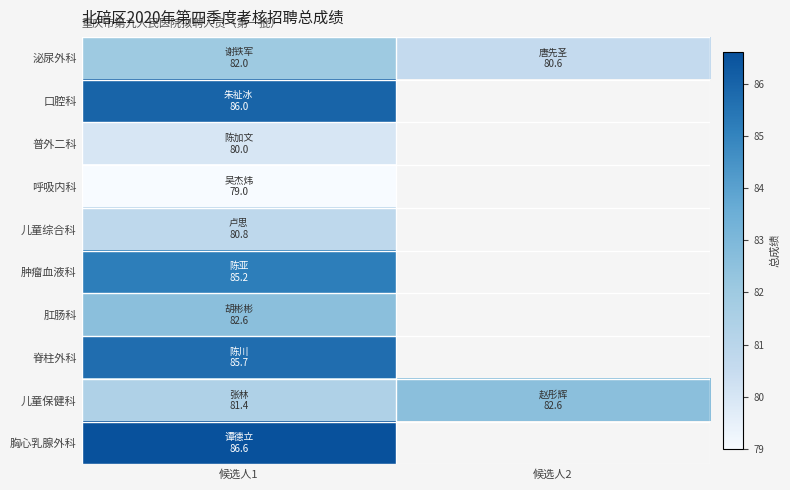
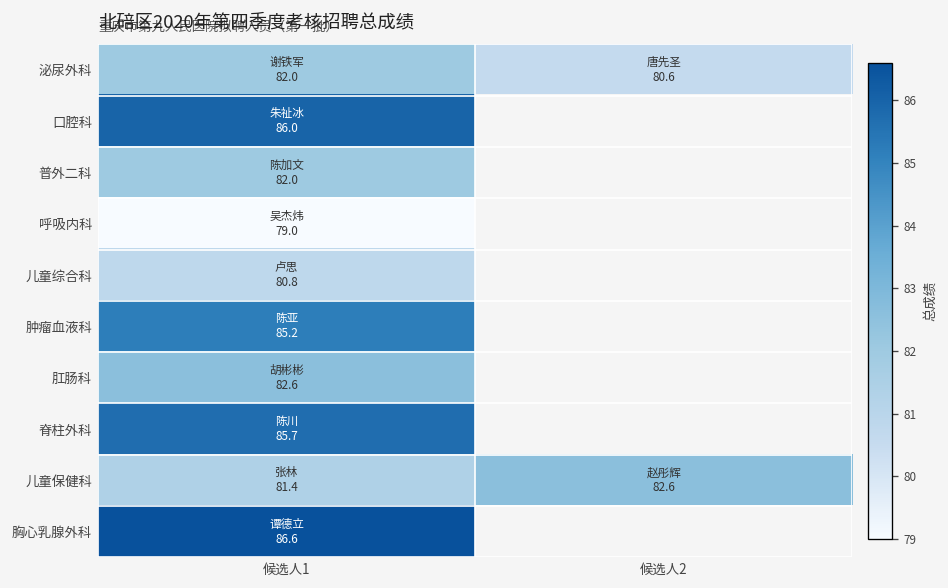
普外二科, 候选人1: 80.0 -> 82.0
